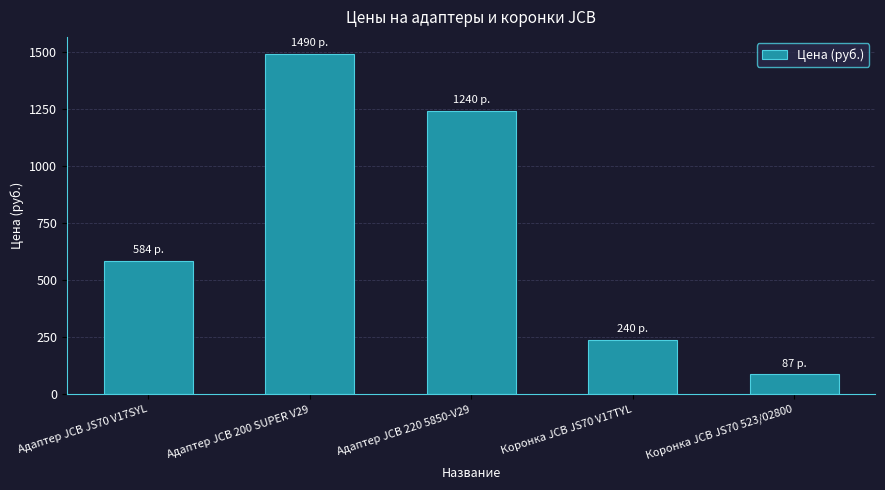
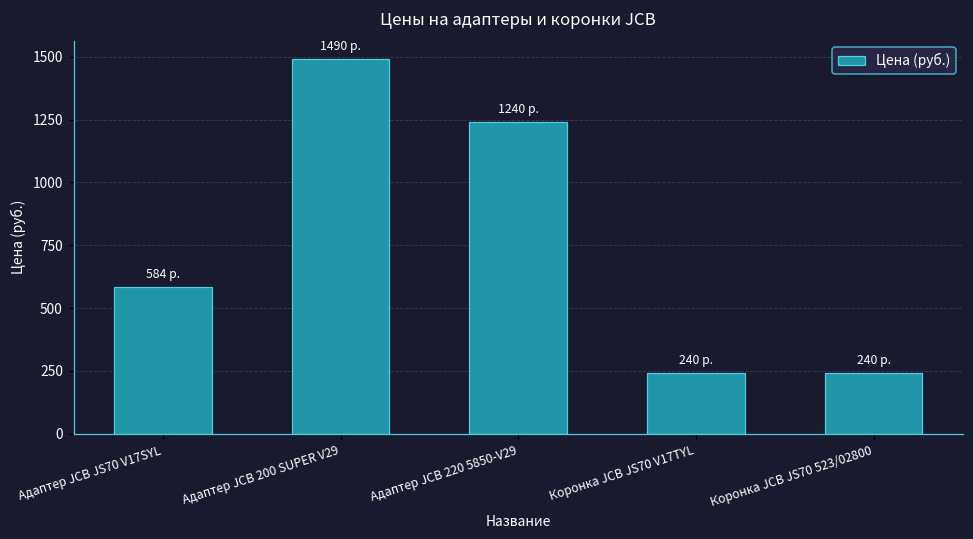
Коронка JCB JS70 523/02800: 87 -> 240
